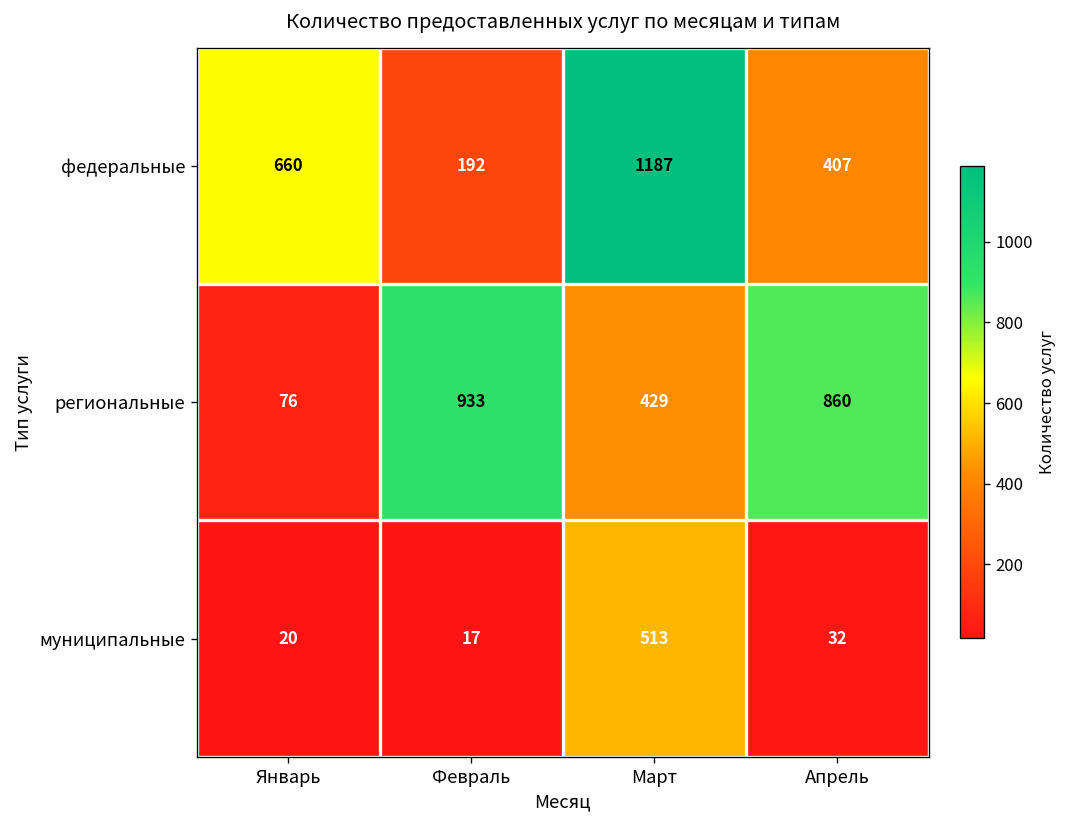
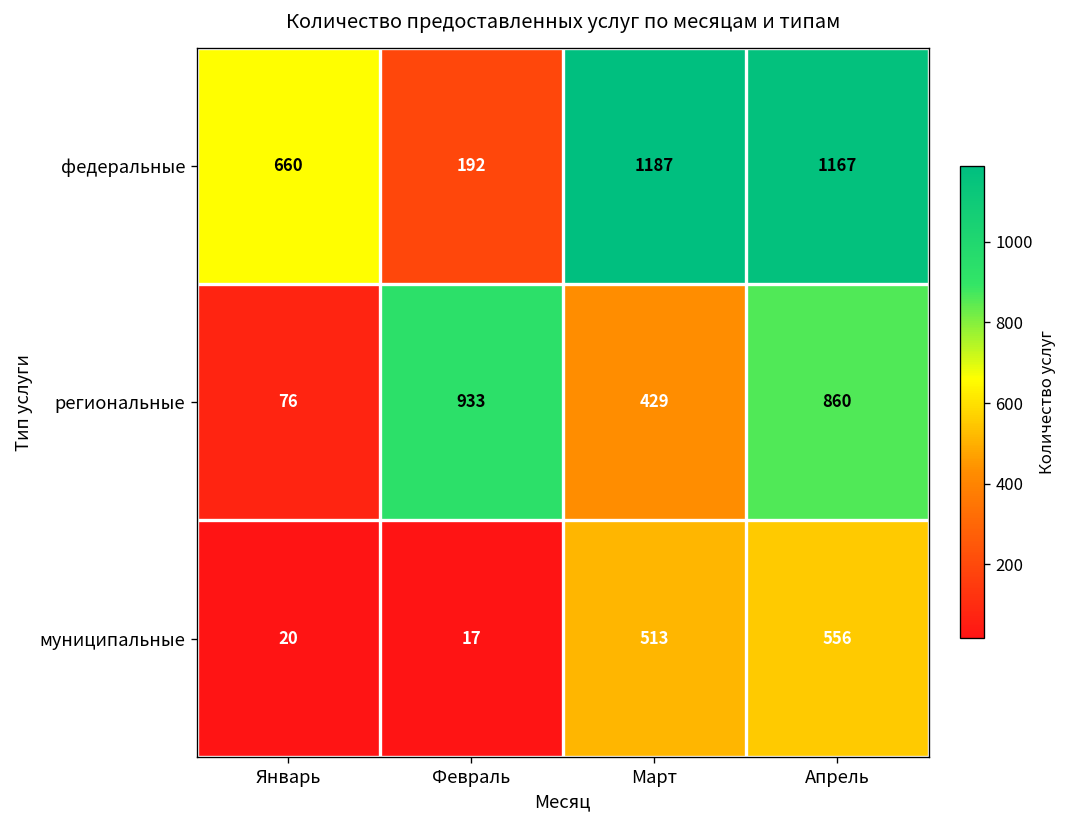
федеральные, Апрель: 407 -> 1167
муниципальные, Апрель: 32 -> 556
